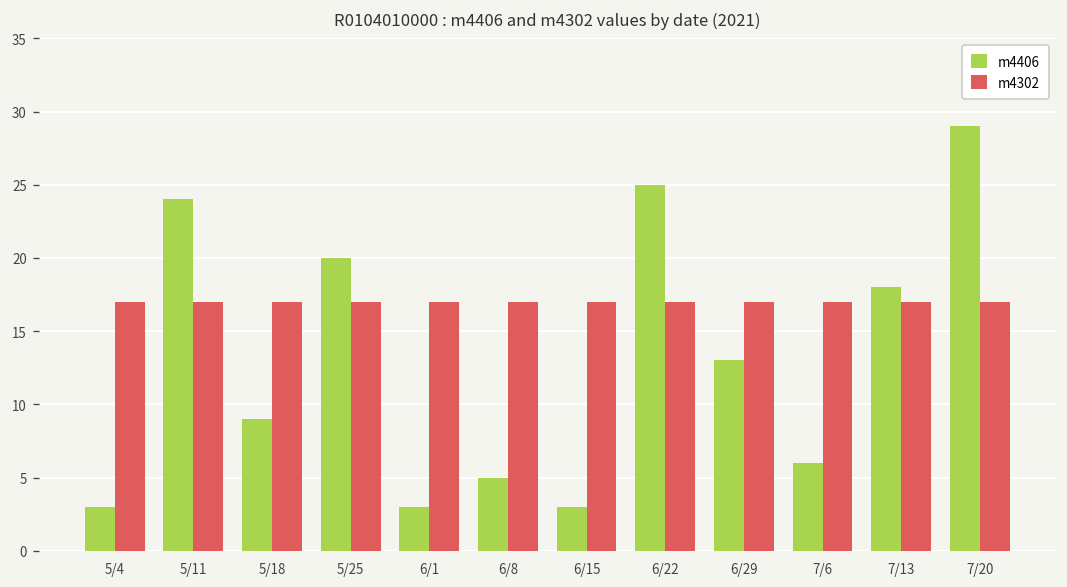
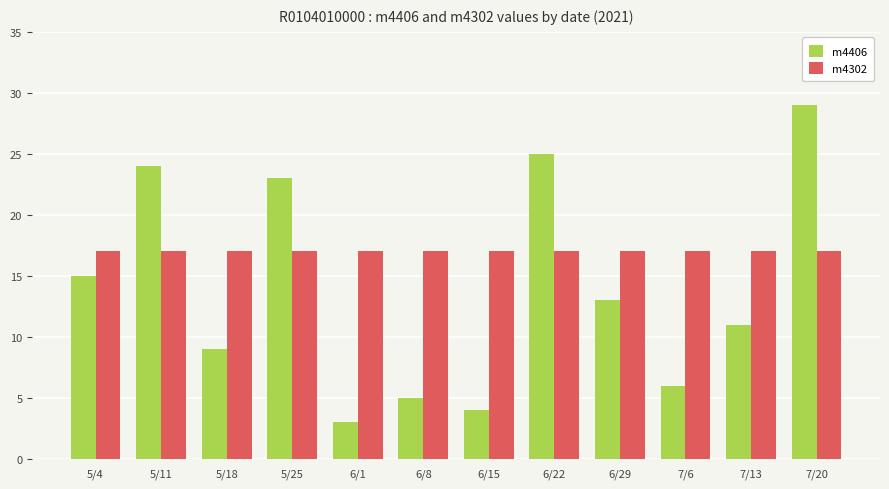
m4406, 5/4: 3 -> 15
m4406, 5/25: 20 -> 23
m4406, 6/15: 3 -> 4
m4406, 7/13: 18 -> 11
